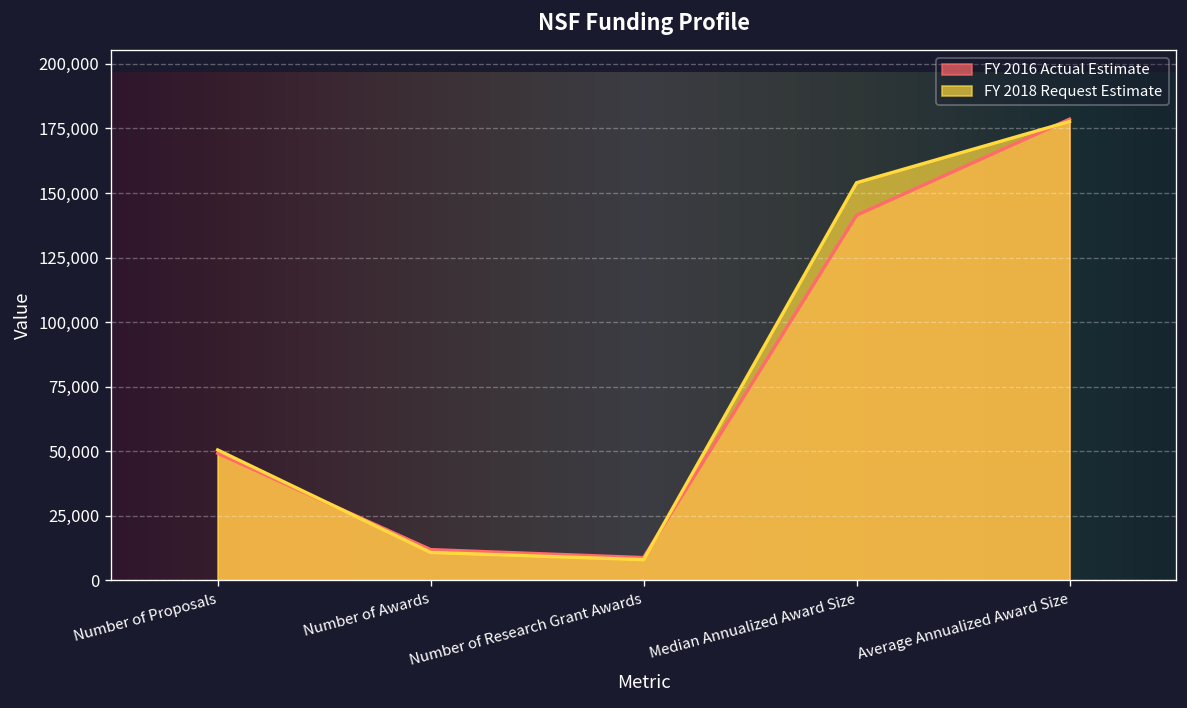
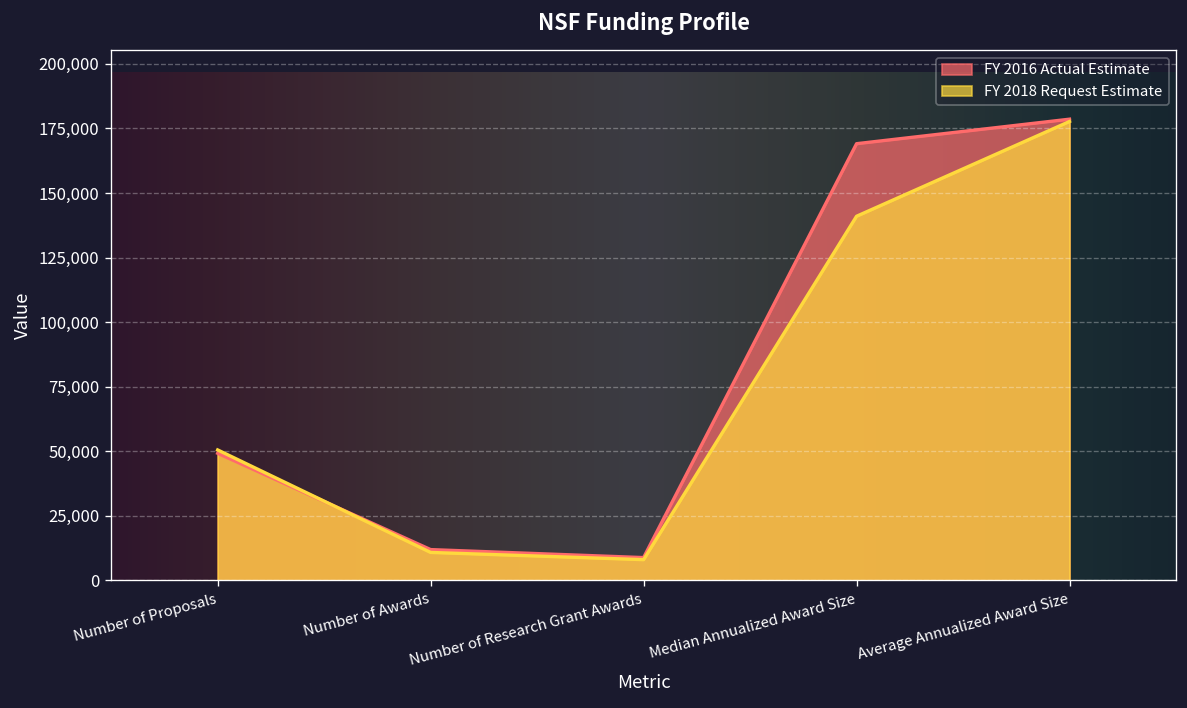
FY 2016 Actual Estimate, Median Annualized Award Size: 141,000 -> 169,000
FY 2018 Request Estimate, Median Annualized Award Size: 154,000 -> 141,000
